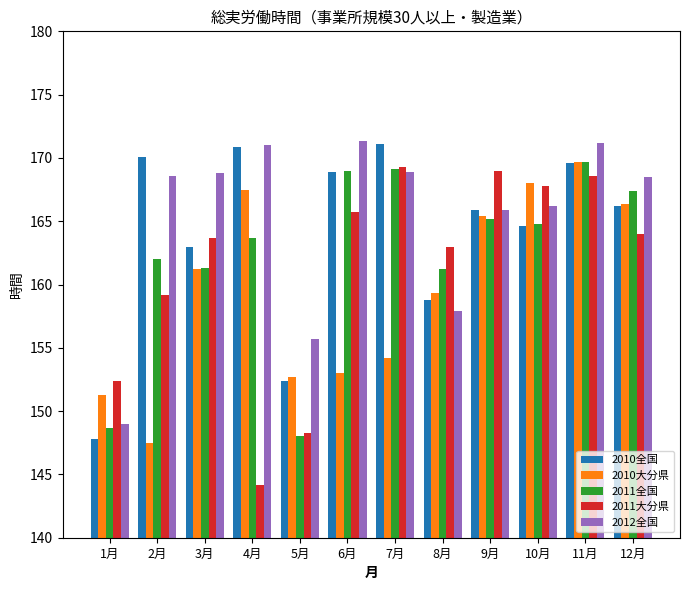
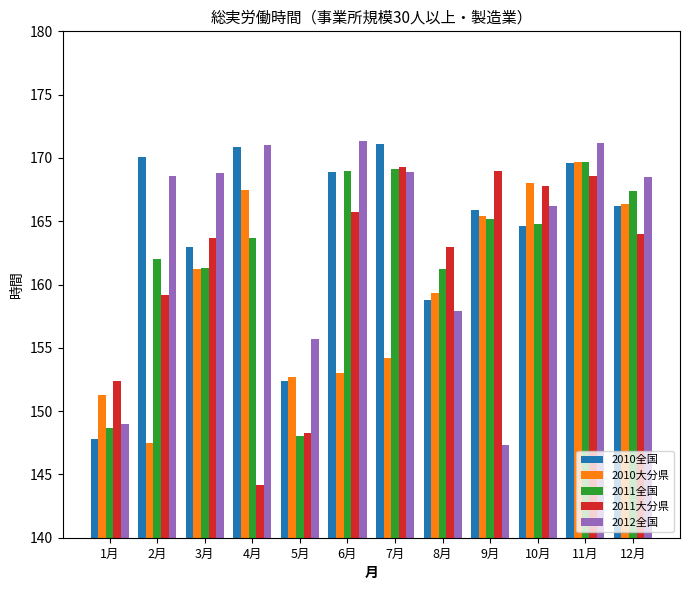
2012全国, 9月: 165.9 -> 147.3
